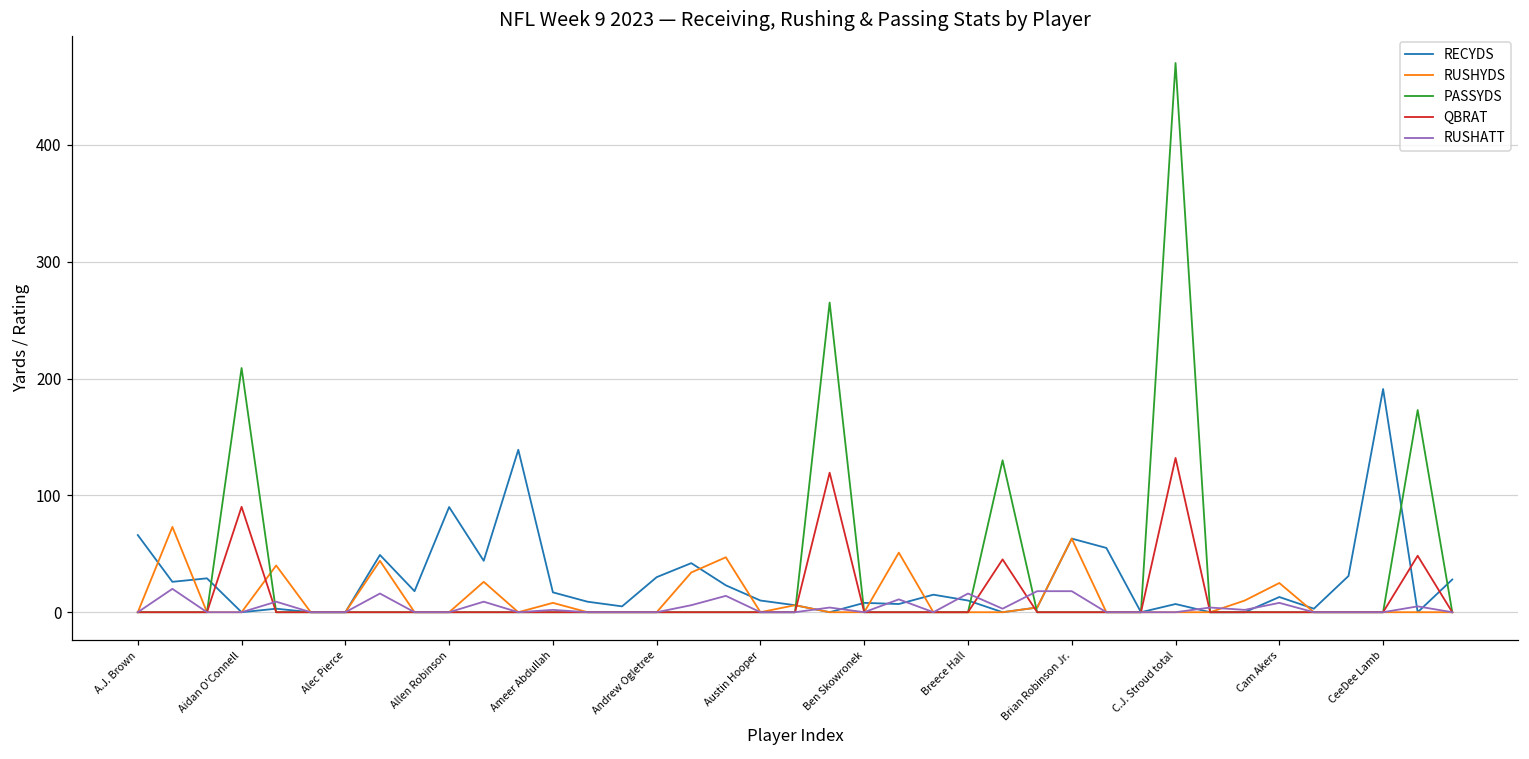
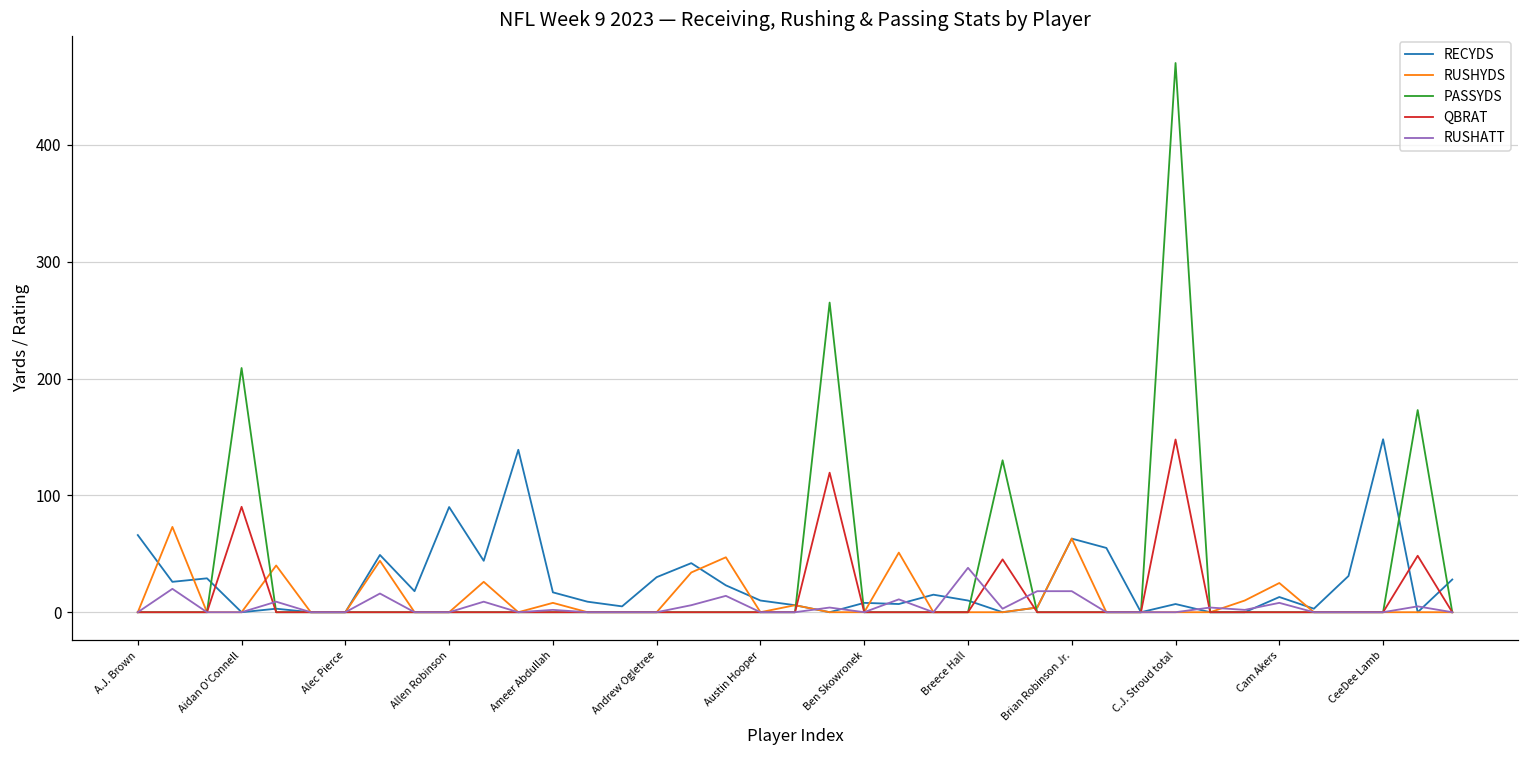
RUSHATT, Breece Hall: 16 -> 38
QBRAT, C.J. Stroud total: 132 -> 148
RECYDS, CeeDee Lamb: 191 -> 148
